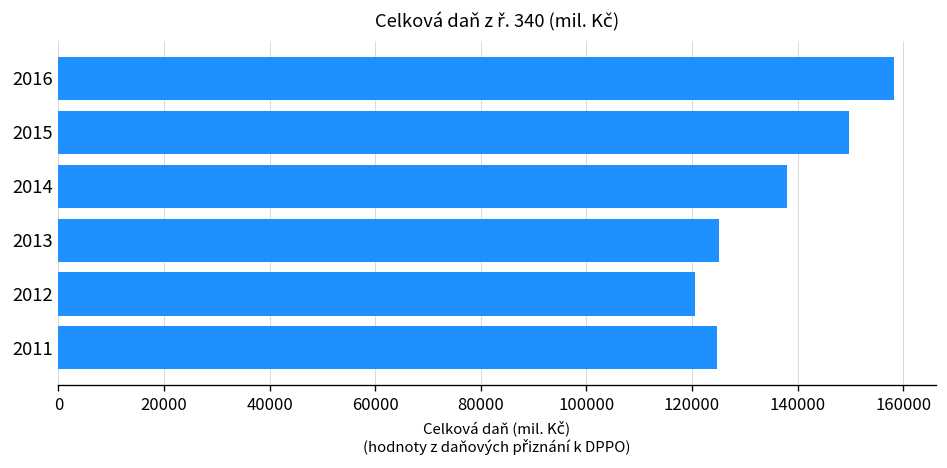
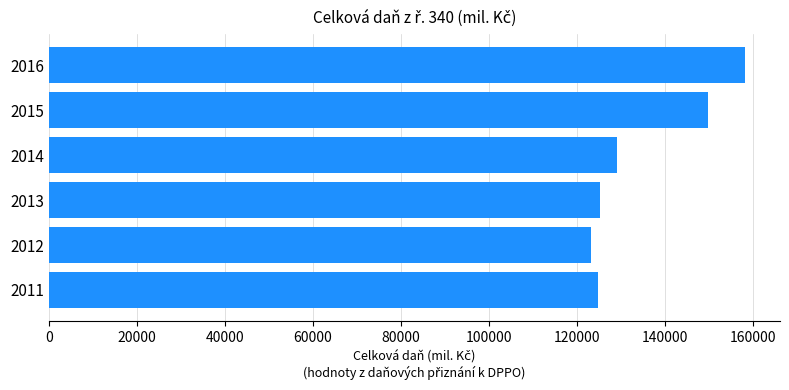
2014: 138000 -> 129000
2012: 121000 -> 123000
